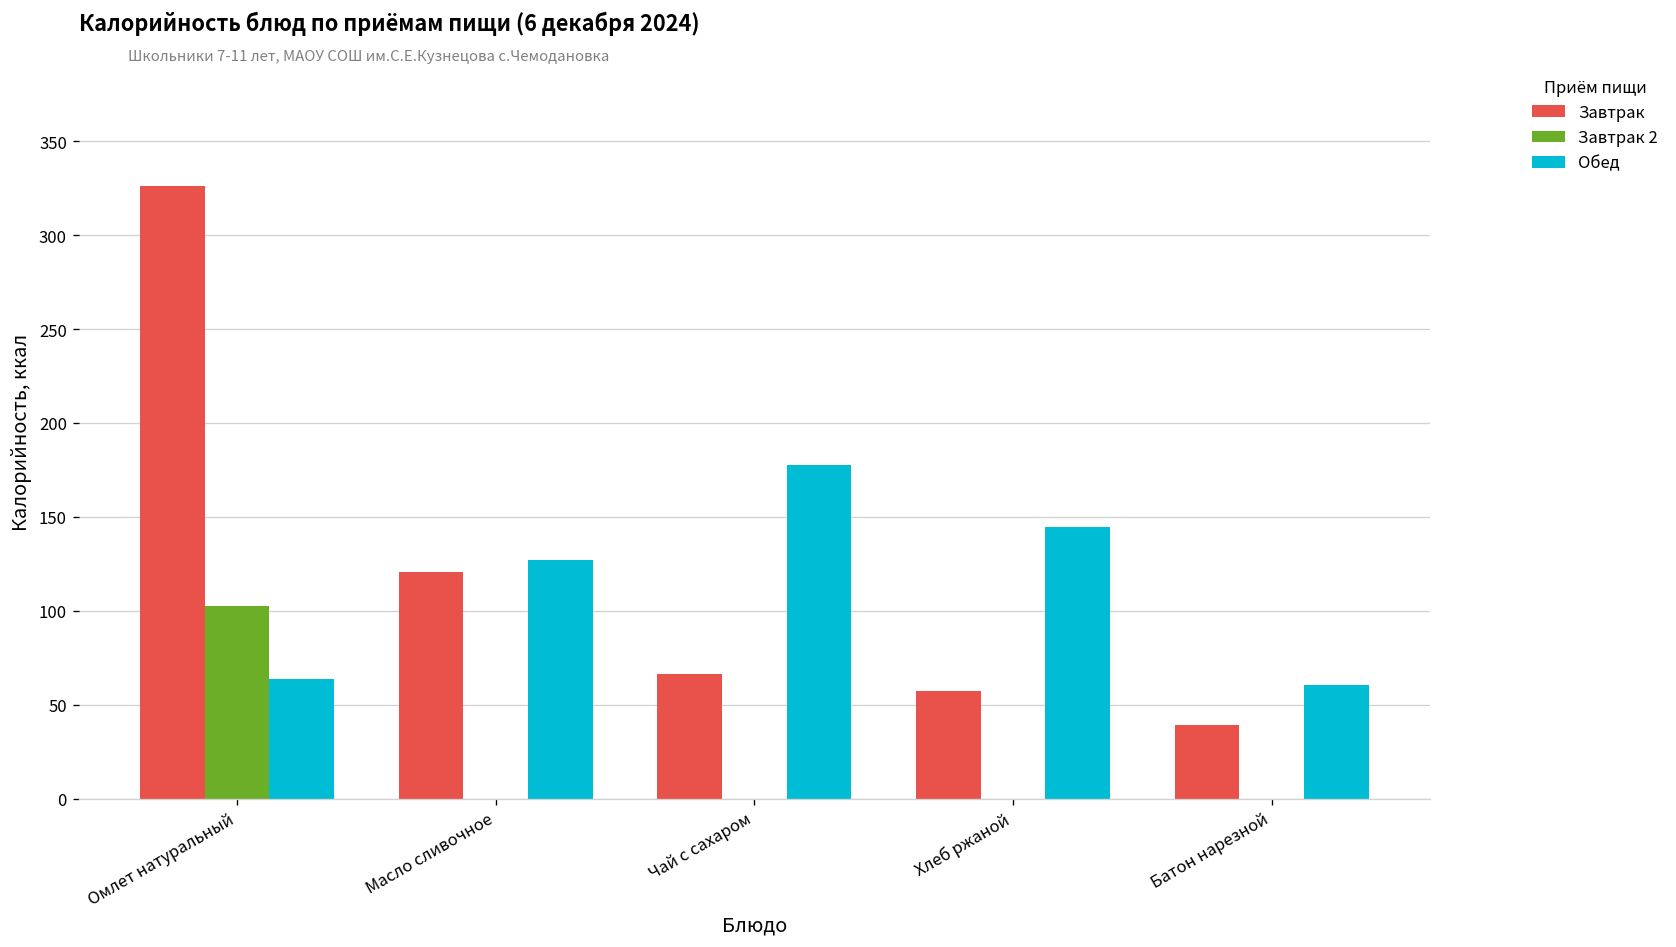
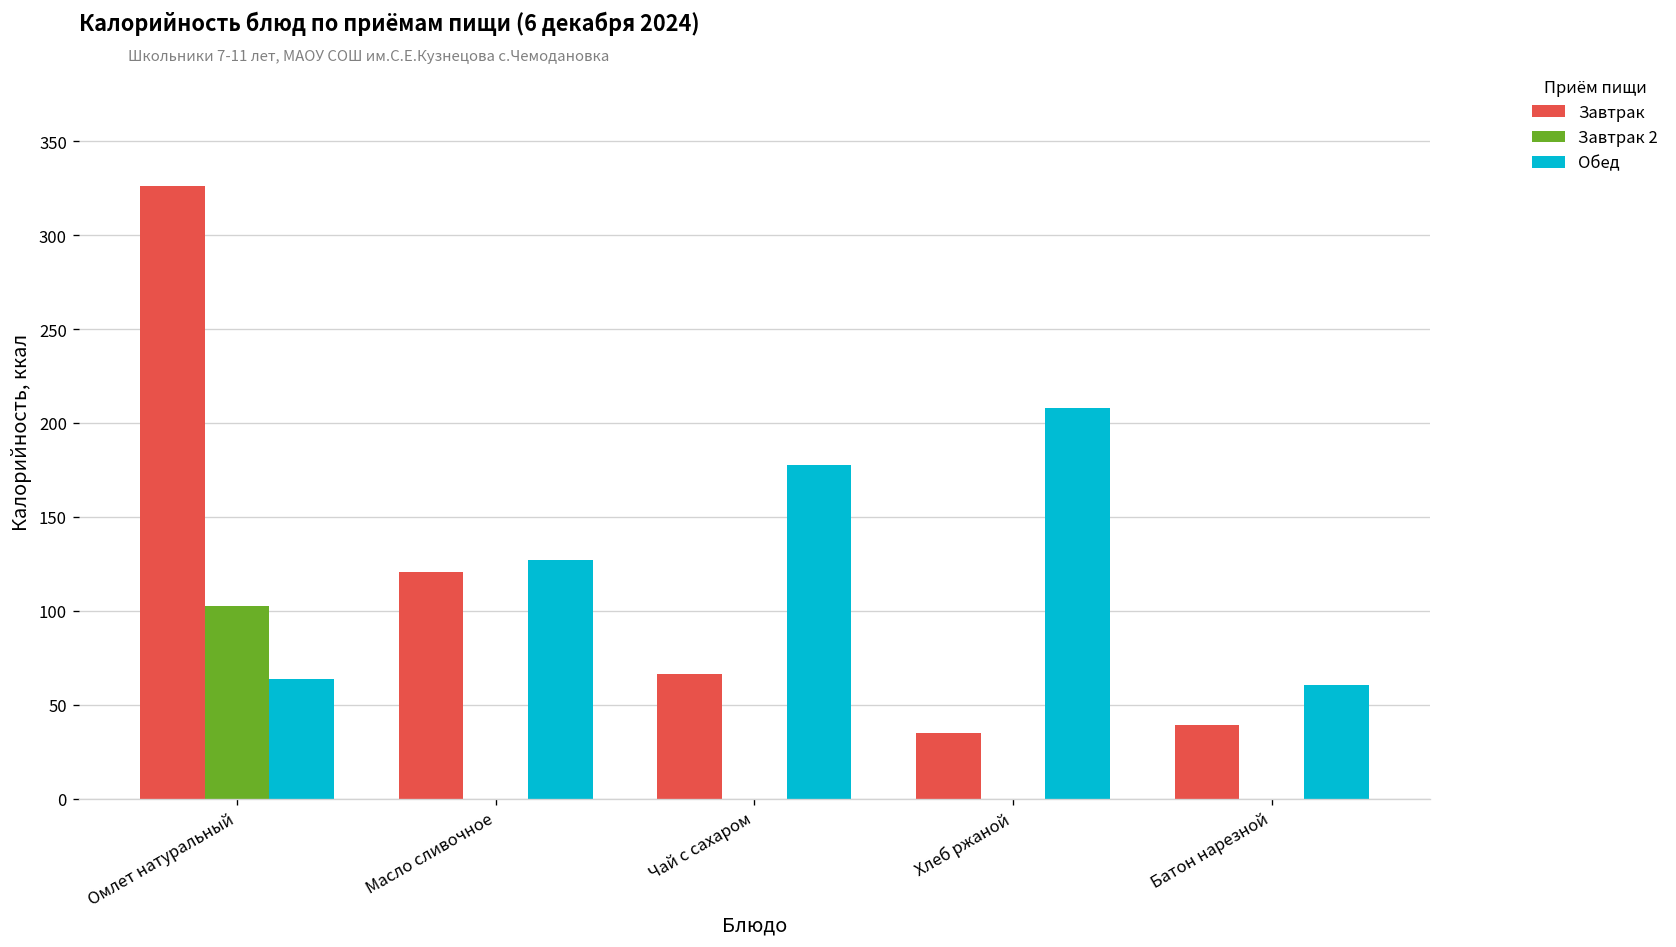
Завтрак, Хлеб ржаной: 58 -> 35
Обед, Хлеб ржаной: 144 -> 208
